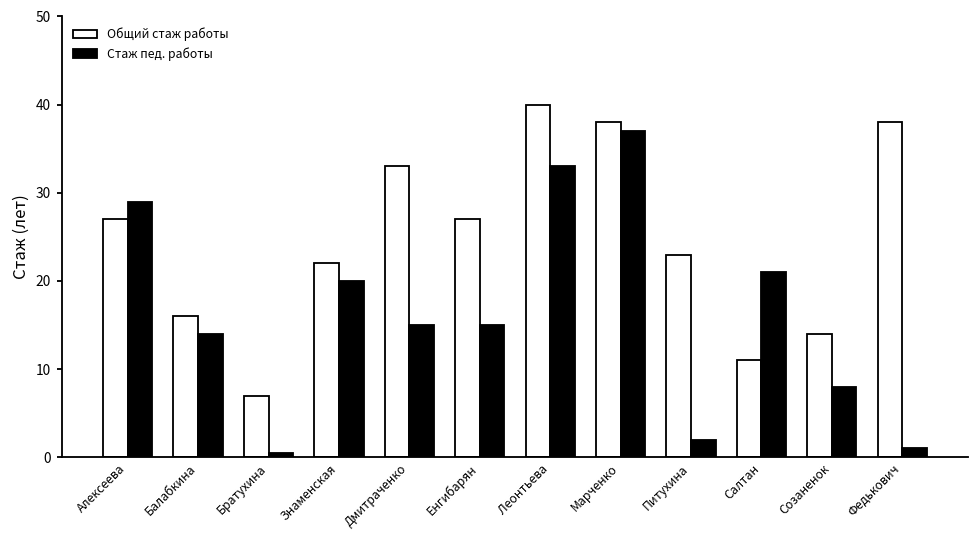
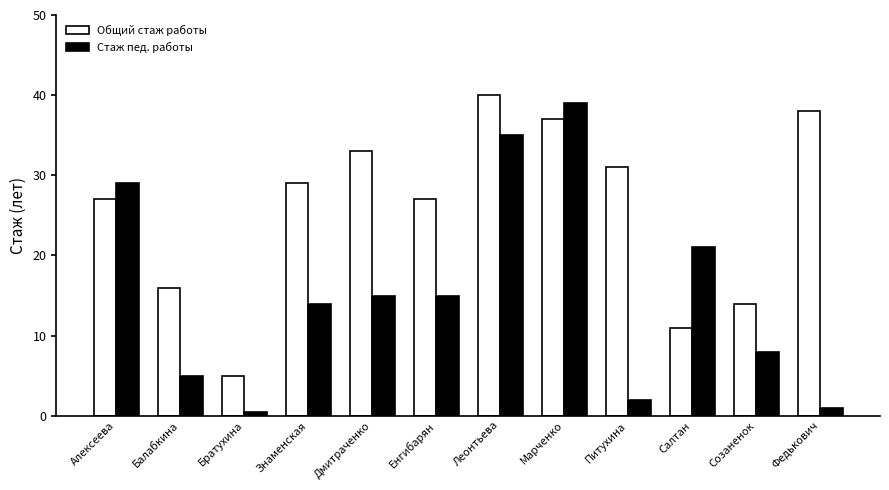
Стаж пед. работы, Балабкина: 14 -> 5
Общий стаж работы, Братухина: 7 -> 5
Общий стаж работы, Знаменская: 22 -> 29
Стаж пед. работы, Знаменская: 20 -> 14
Стаж пед. работы, Леонтьева: 33 -> 35
Общий стаж работы, Марченко: 38 -> 37
Стаж пед. работы, Марченко: 37 -> 39
Общий стаж работы, Питухина: 23 -> 31
